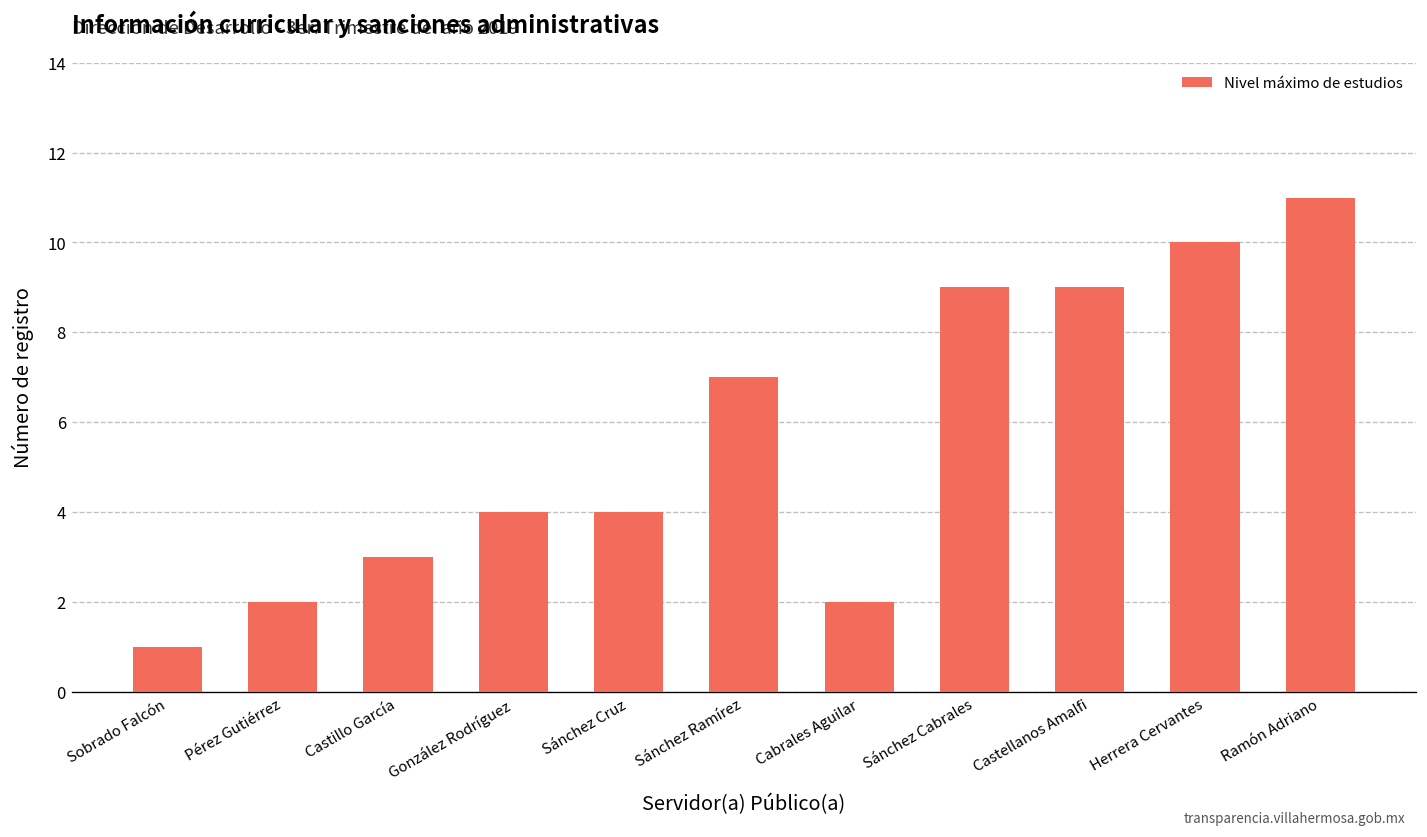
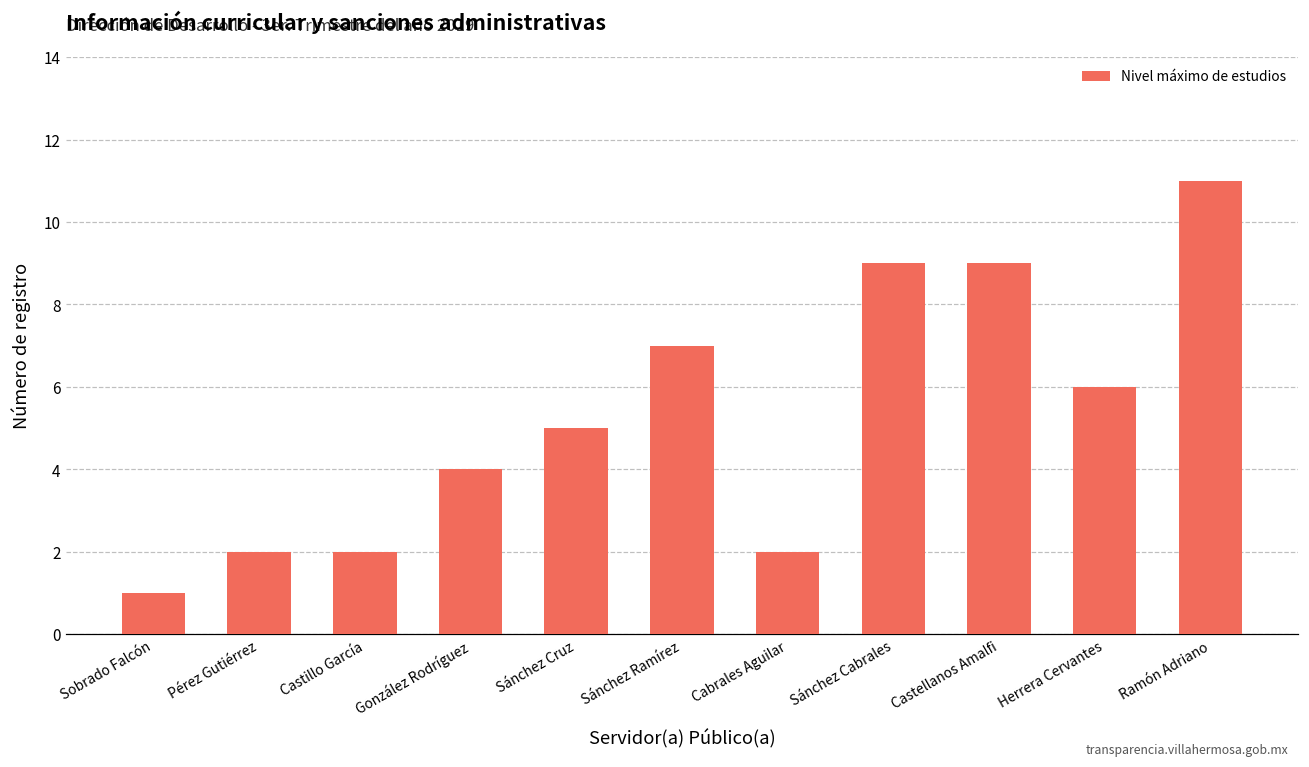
Castillo García: 3 -> 2
Sánchez Cruz: 4 -> 5
Herrera Cervantes: 10 -> 6
